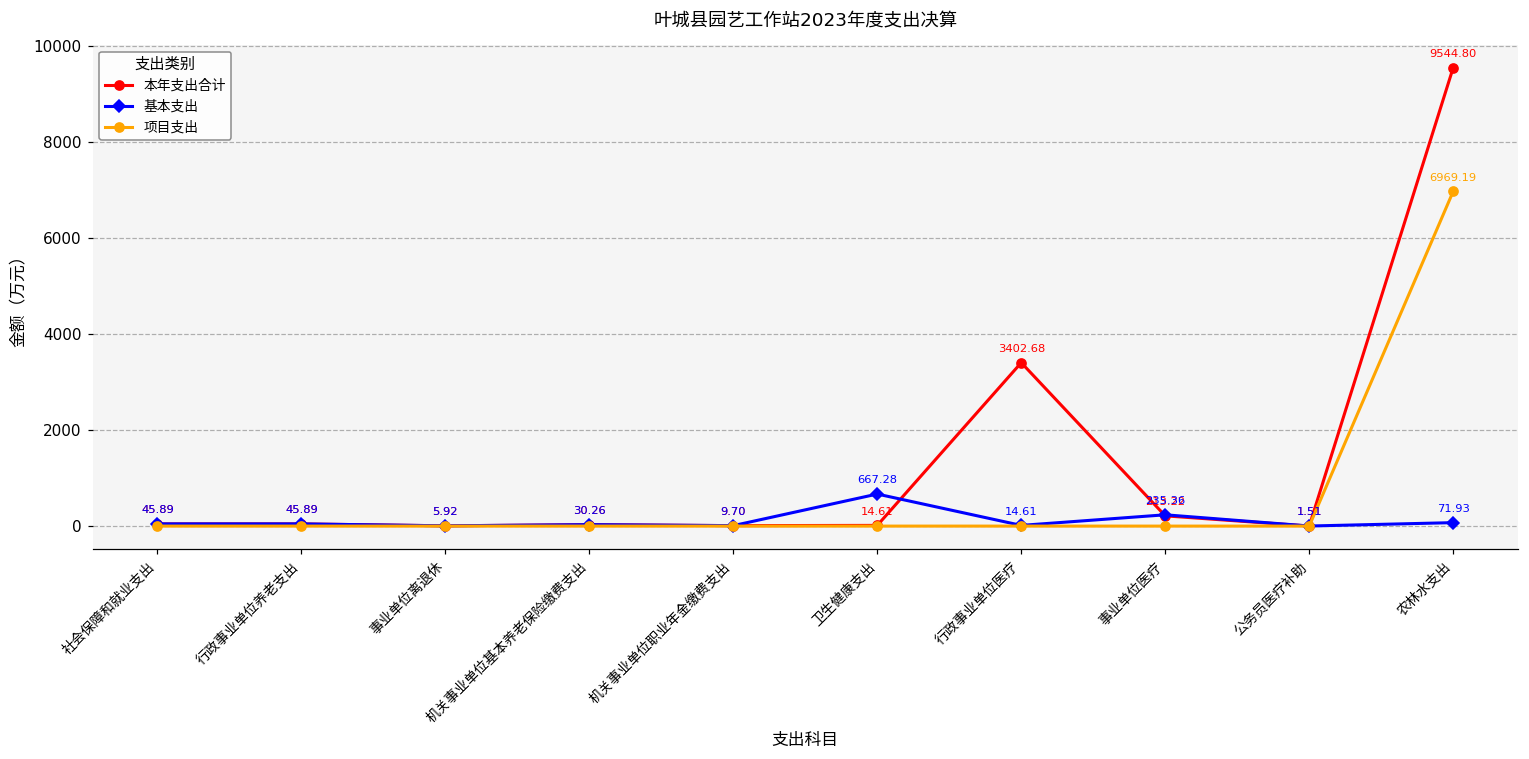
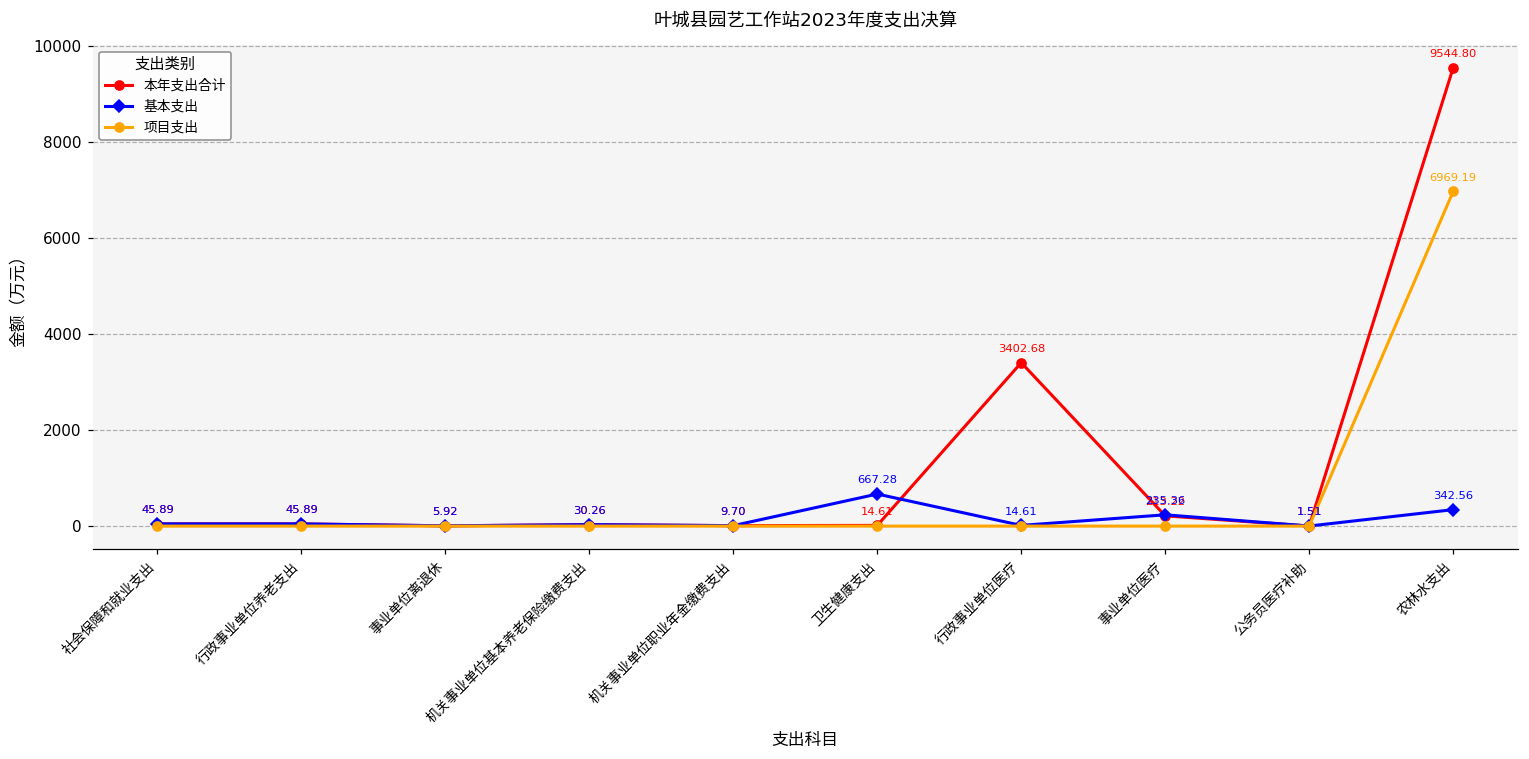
基本支出, 农林水支出: 71.93 -> 342.56
